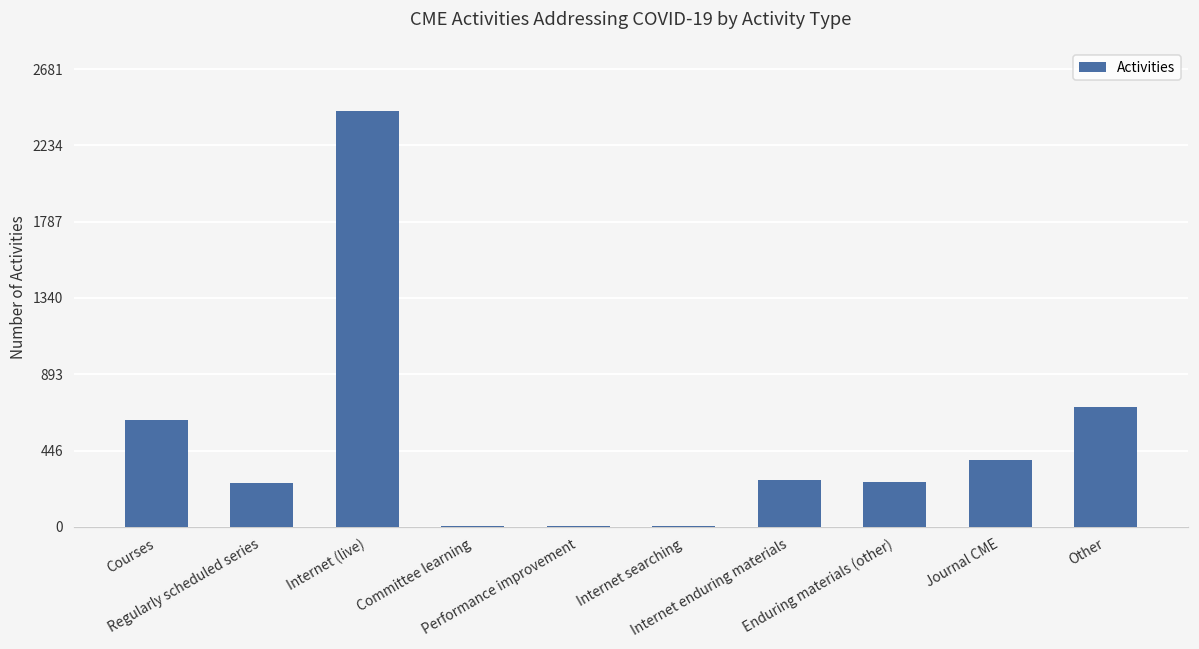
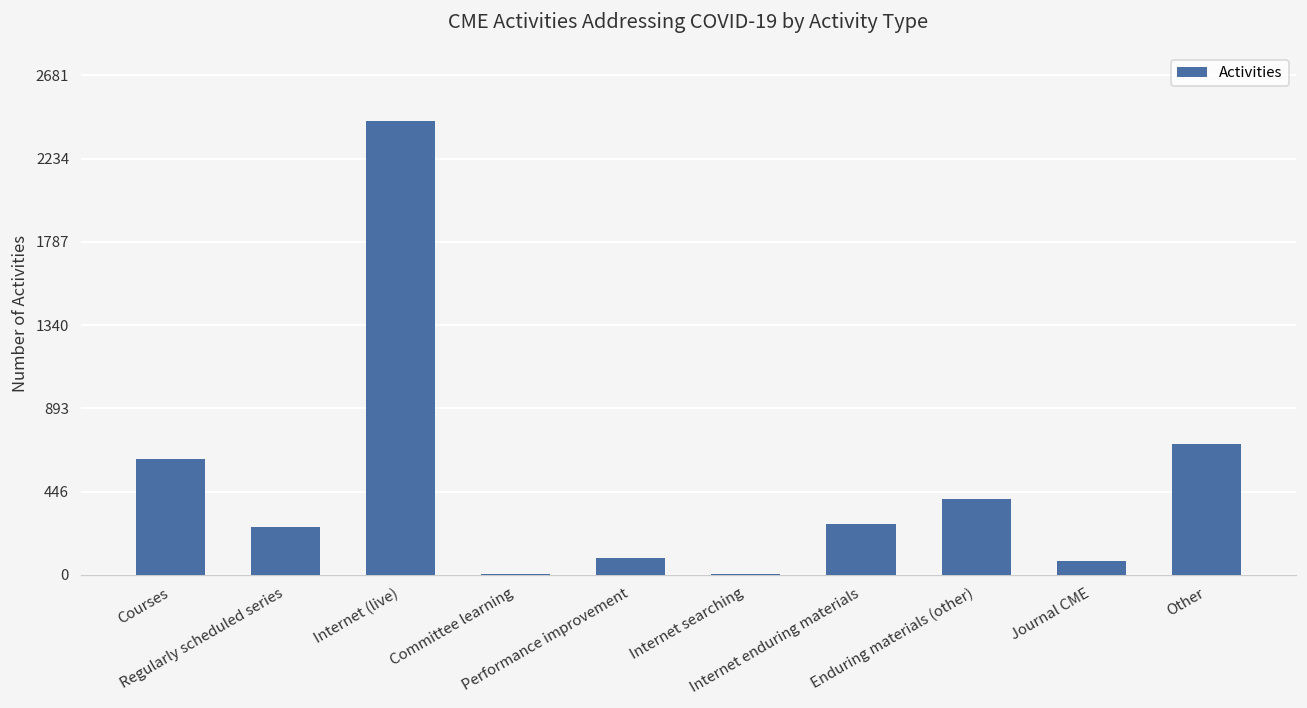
Performance improvement: 0 -> 90
Enduring materials (other): 260 -> 410
Journal CME: 390 -> 80
